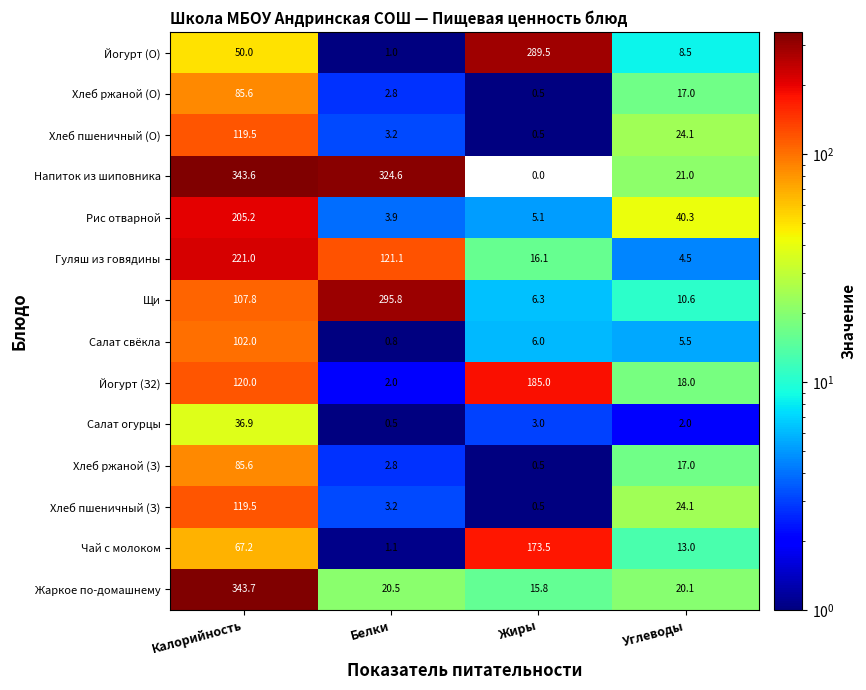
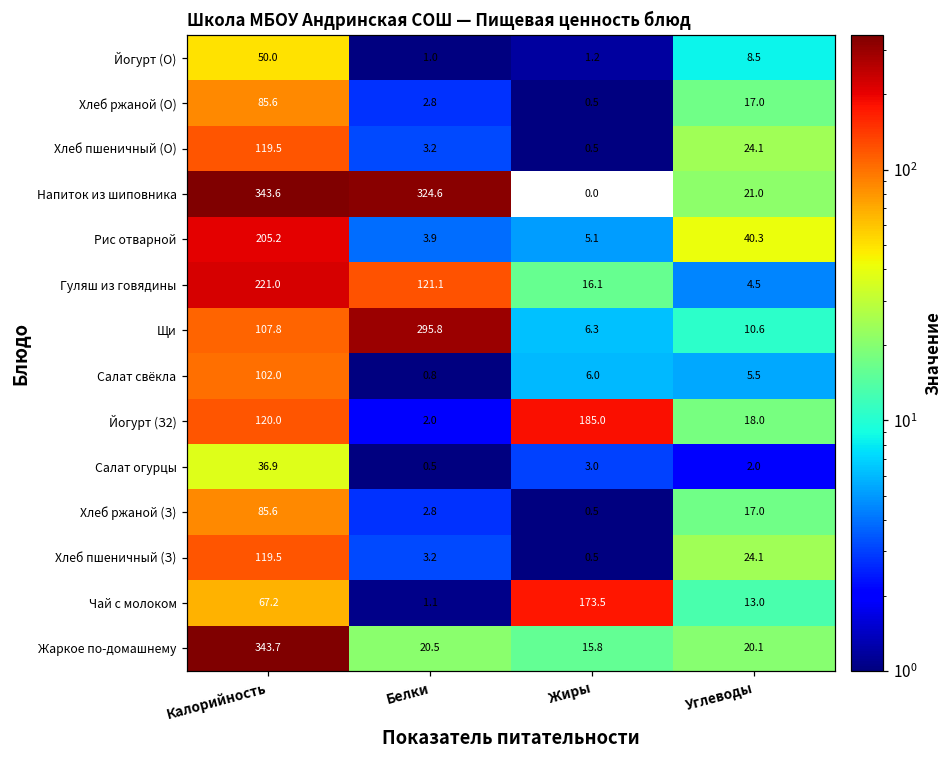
Йогурт (О), Жиры: 289.5 -> 1.2
